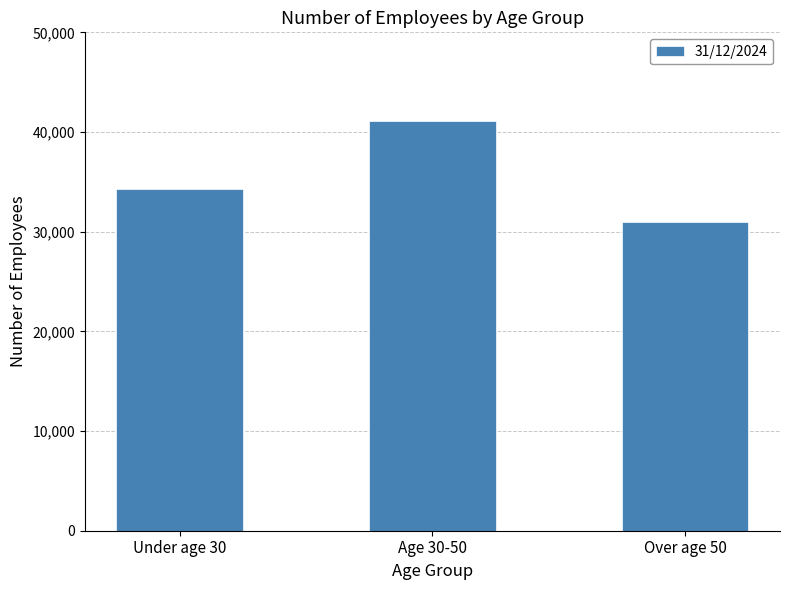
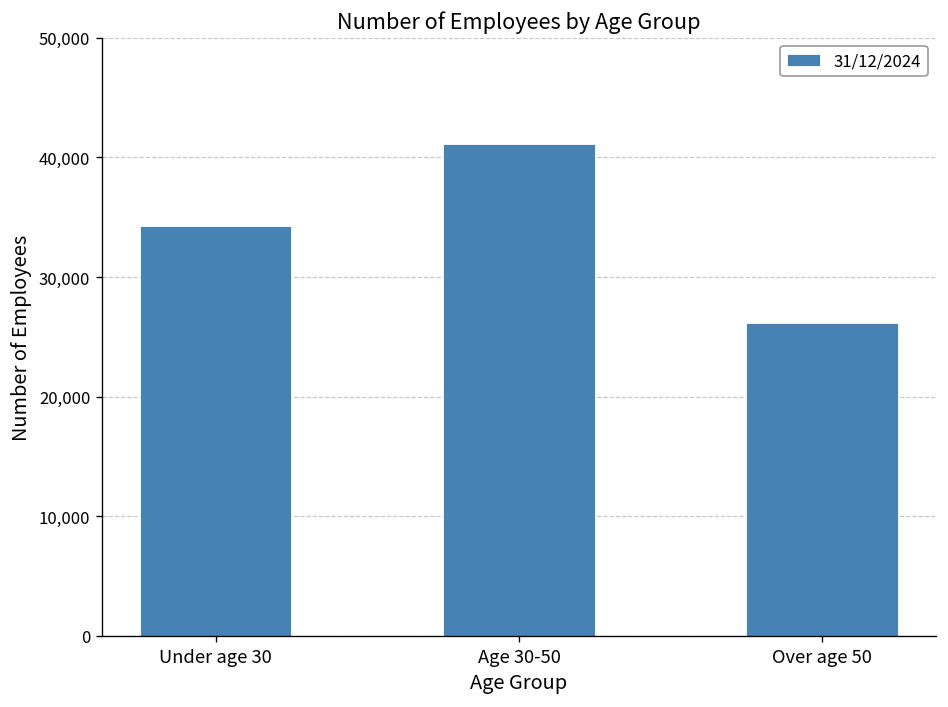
Over age 50: 31,000 -> 26,000
